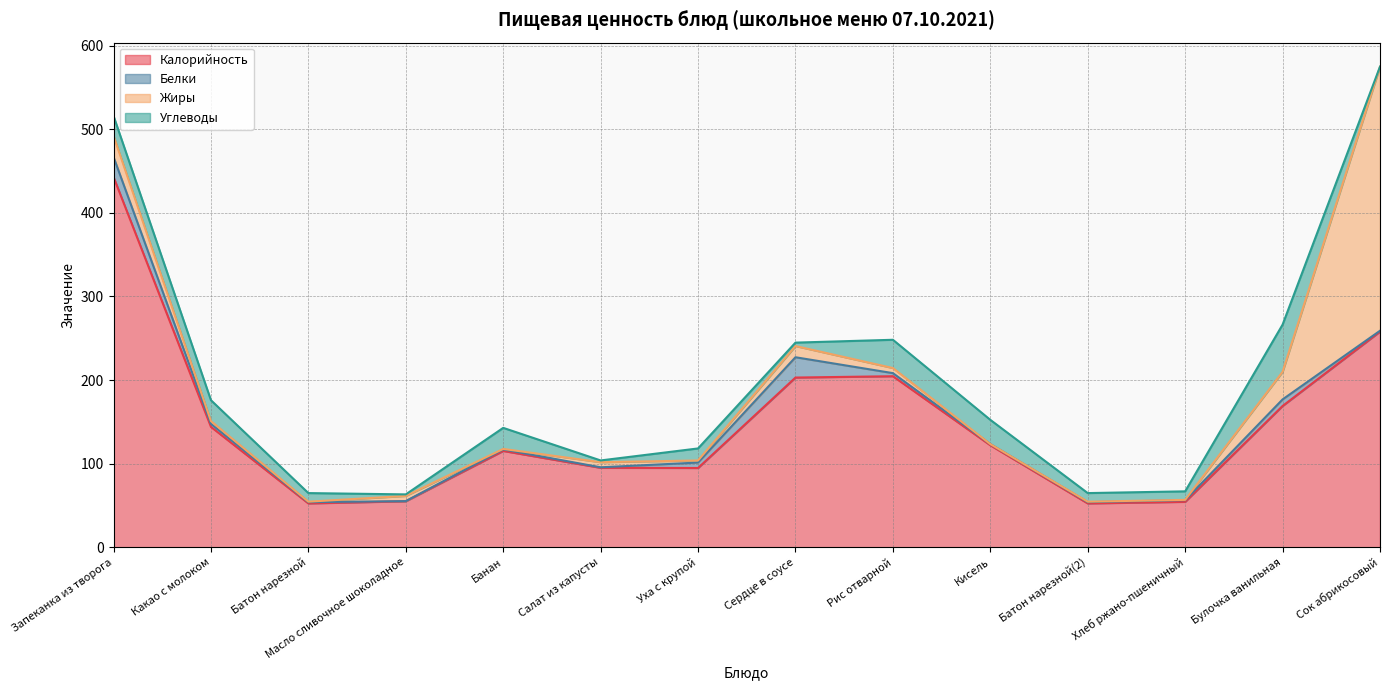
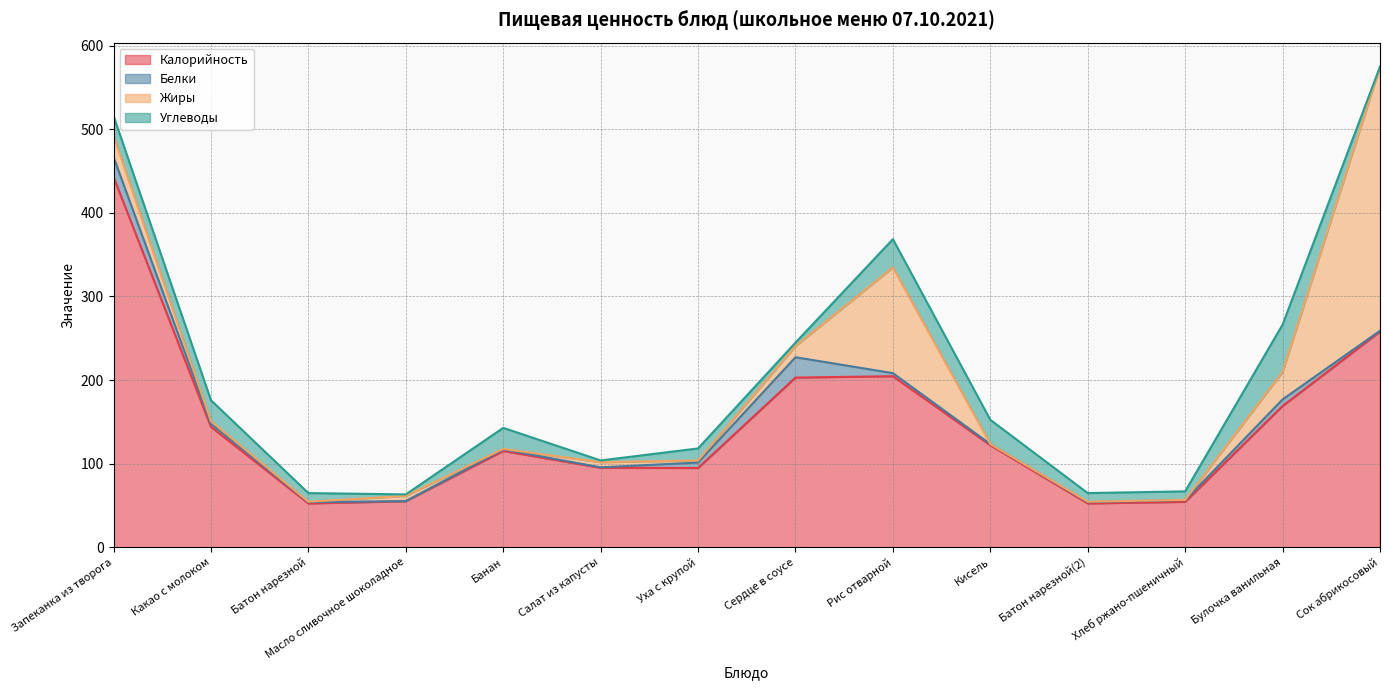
Жиры, Рис отварной: 10 -> 130
